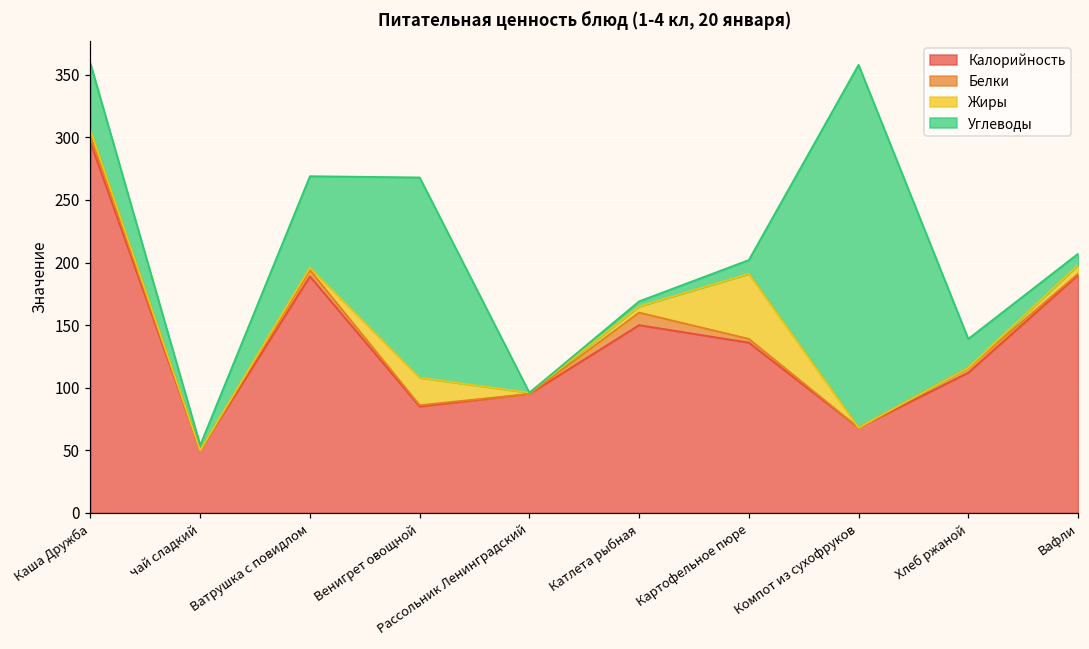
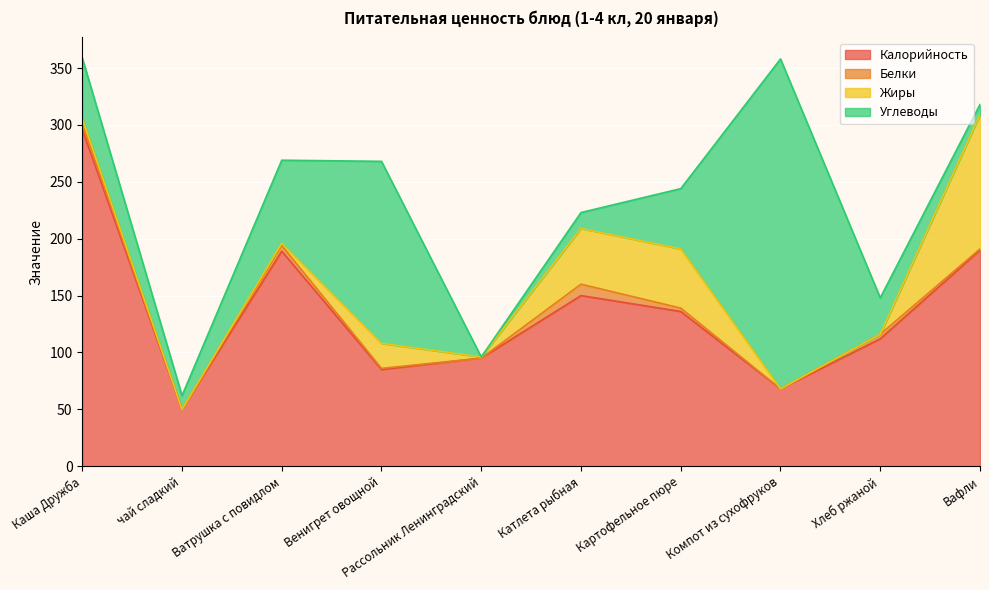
Углеводы, чай сладкий: 4 -> 12
Жиры, Катлета рыбная: 5 -> 49
Углеводы, Катлета рыбная: 4 -> 14
Углеводы, Картофельное пюре: 11 -> 53
Углеводы, Хлеб ржаной: 23 -> 32
Жиры, Вафли: 7 -> 118
